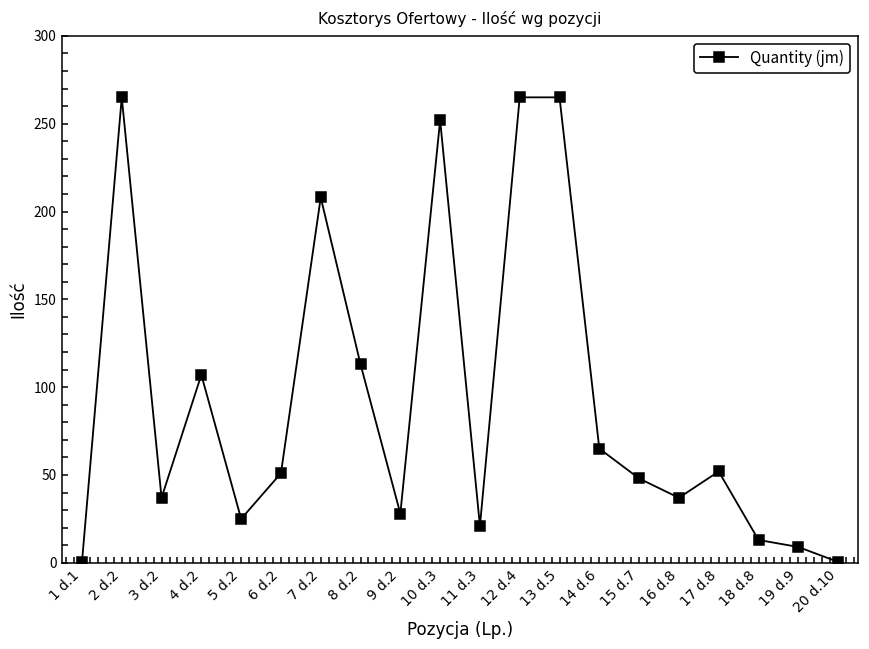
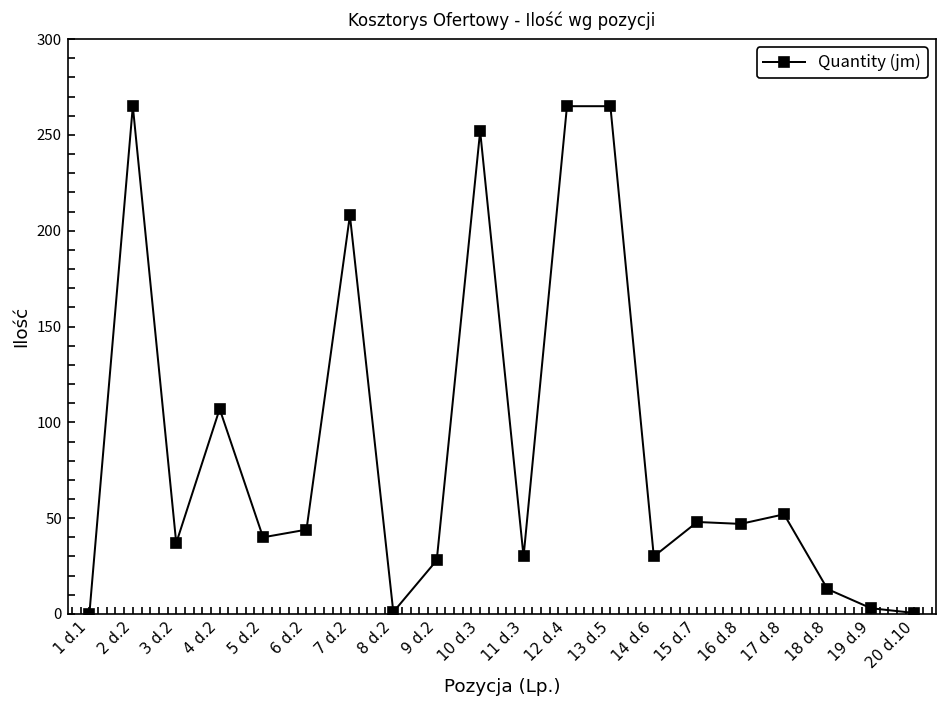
5 d.2: 25 -> 40
6 d.2: 51 -> 44
8 d.2: 113 -> 1
11 d.3: 21 -> 30
14 d.6: 65 -> 30
16 d.8: 37 -> 47
19 d.9: 9 -> 3
